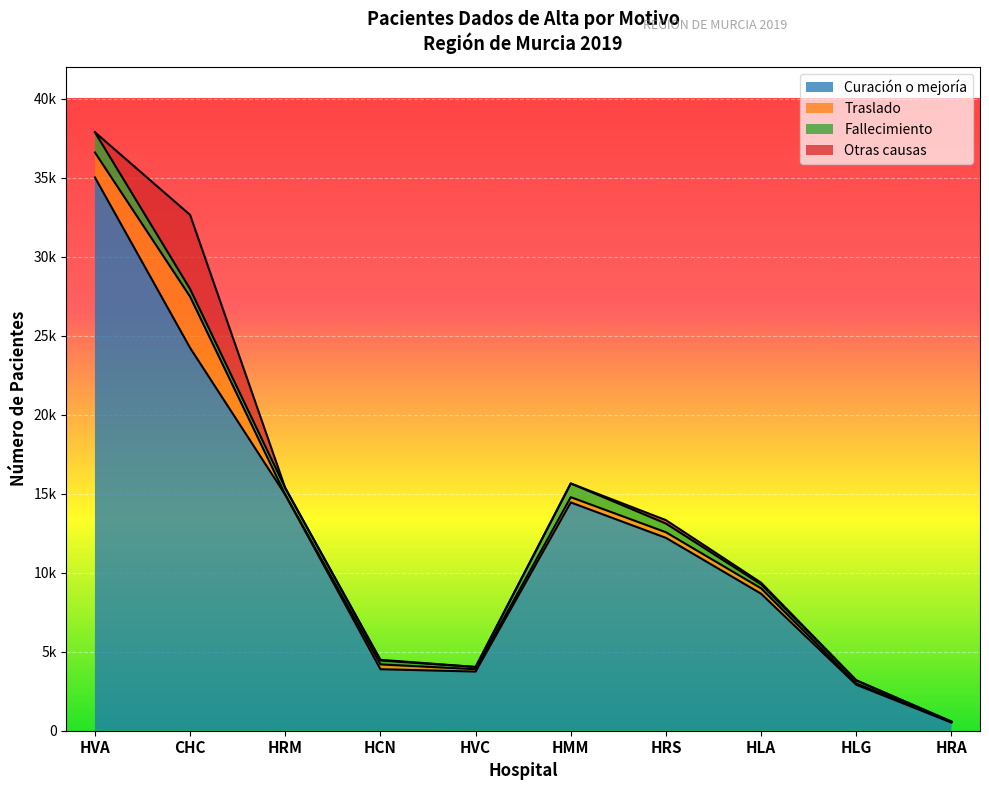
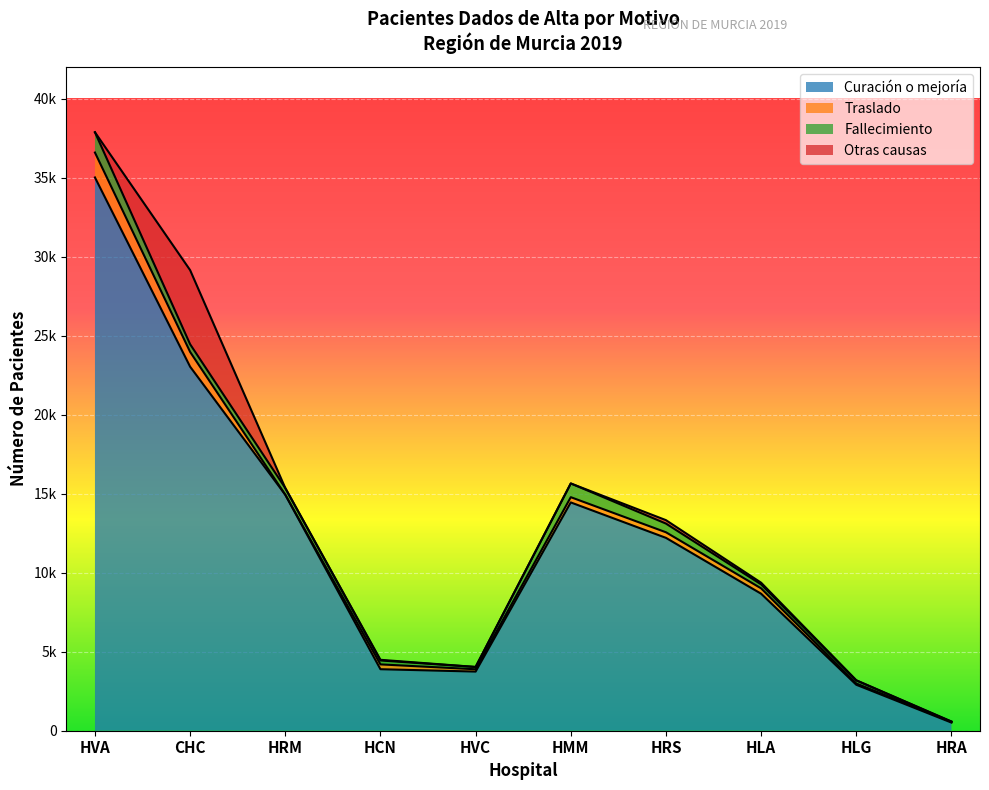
Curación o mejoría, CHC: 24200 -> 23000
Traslado, CHC: 3200 -> 900
